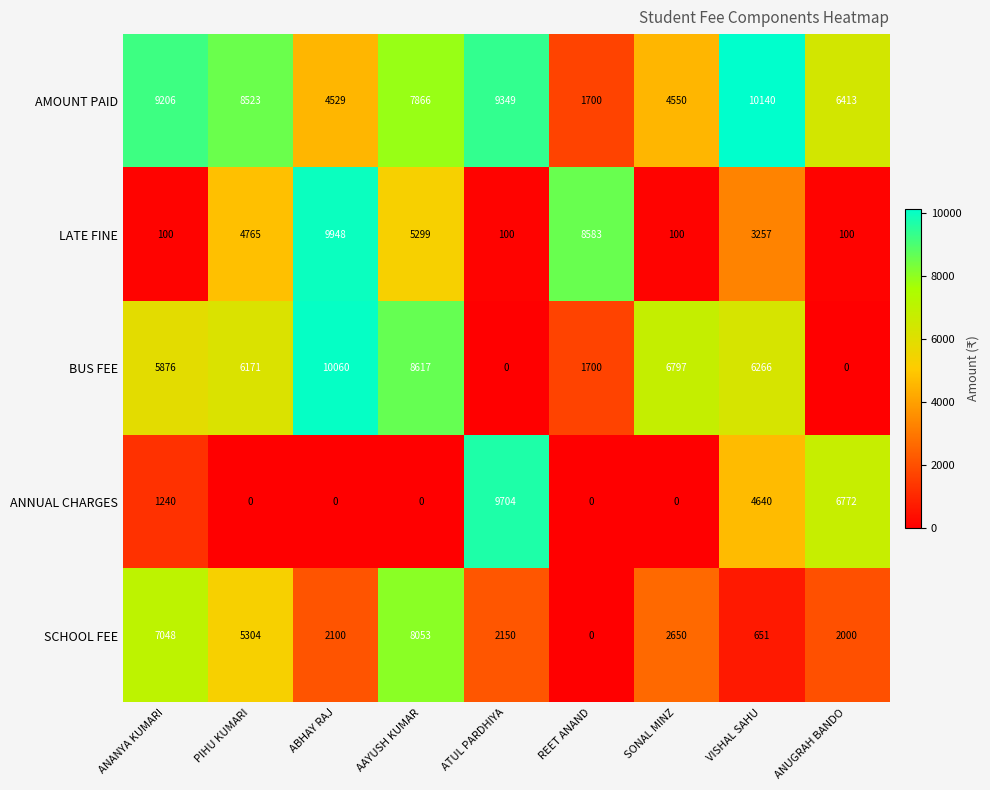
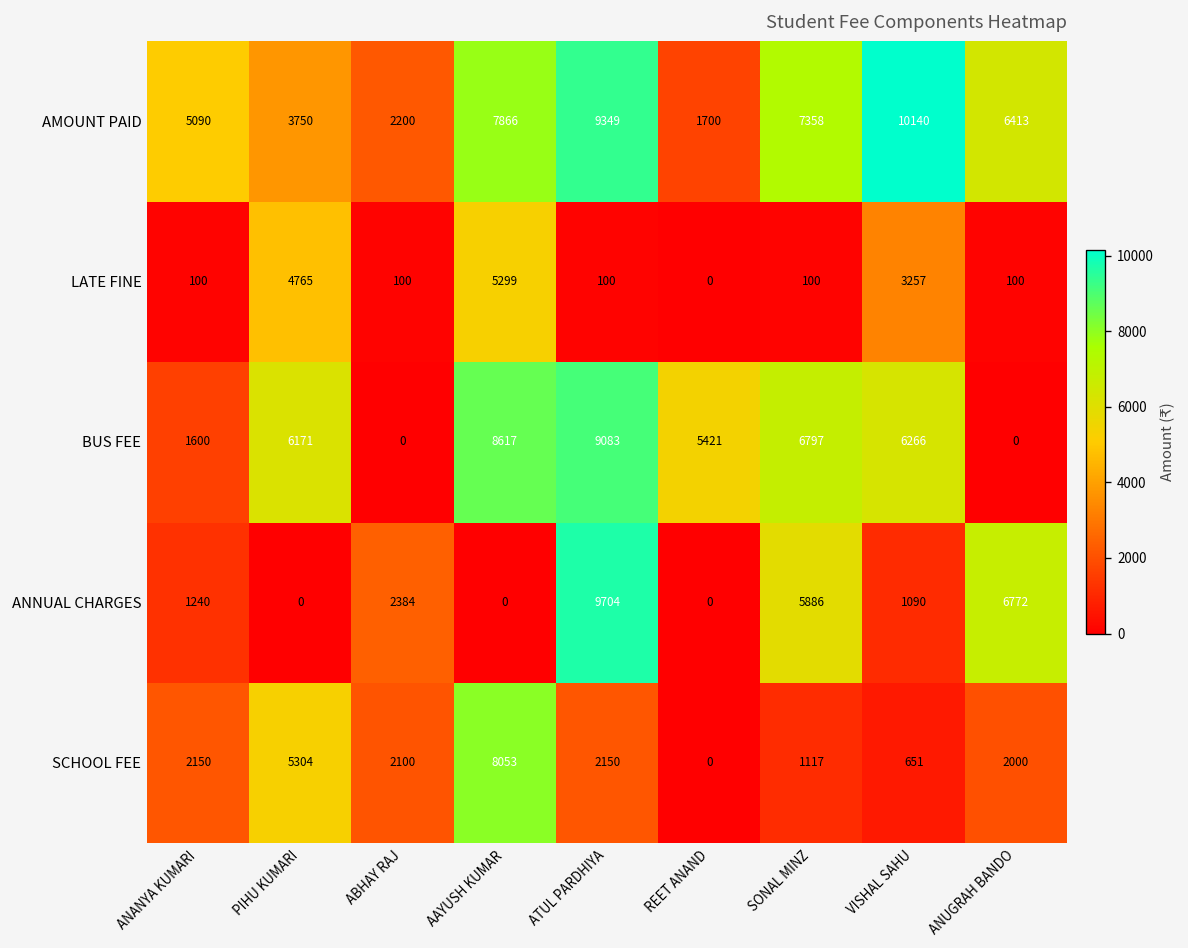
AMOUNT PAID, ANANYA KUMARI: 9206 -> 5090
AMOUNT PAID, PIHU KUMARI: 8523 -> 3750
AMOUNT PAID, ABHAY RAJ: 4529 -> 2200
AMOUNT PAID, SONAL MINZ: 4550 -> 7358
LATE FINE, ABHAY RAJ: 9948 -> 100
LATE FINE, REET ANAND: 8583 -> 0
BUS FEE, ANANYA KUMARI: 5876 -> 1600
BUS FEE, ABHAY RAJ: 10060 -> 0
BUS FEE, ATUL PARDHIYA: 0 -> 9083
BUS FEE, REET ANAND: 1700 -> 5421
ANNUAL CHARGES, ABHAY RAJ: 0 -> 2384
ANNUAL CHARGES, SONAL MINZ: 0 -> 5886
ANNUAL CHARGES, VISHAL SAHU: 4640 -> 1090
SCHOOL FEE, ANANYA KUMARI: 7048 -> 2150
SCHOOL FEE, SONAL MINZ: 2650 -> 1117
